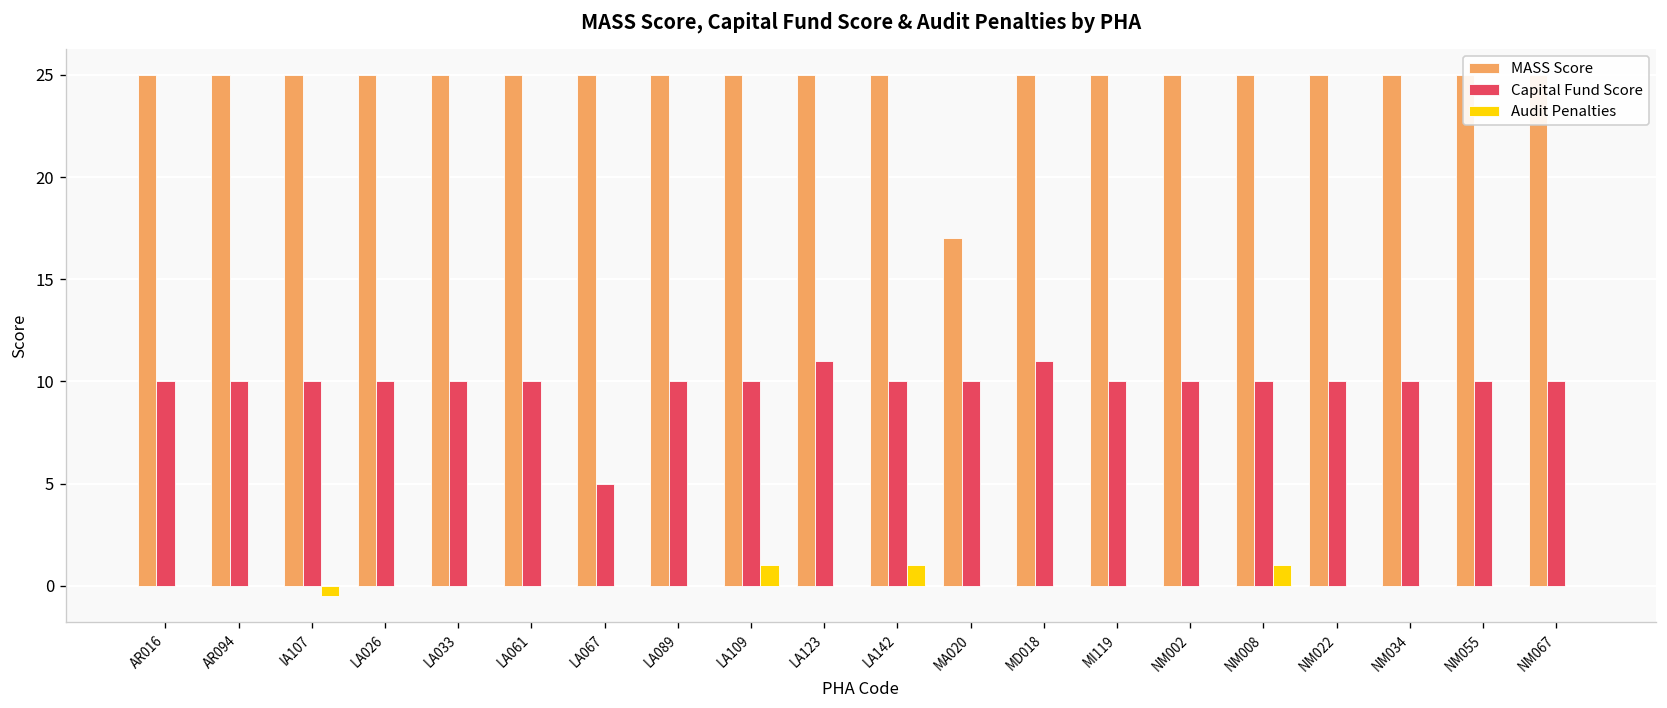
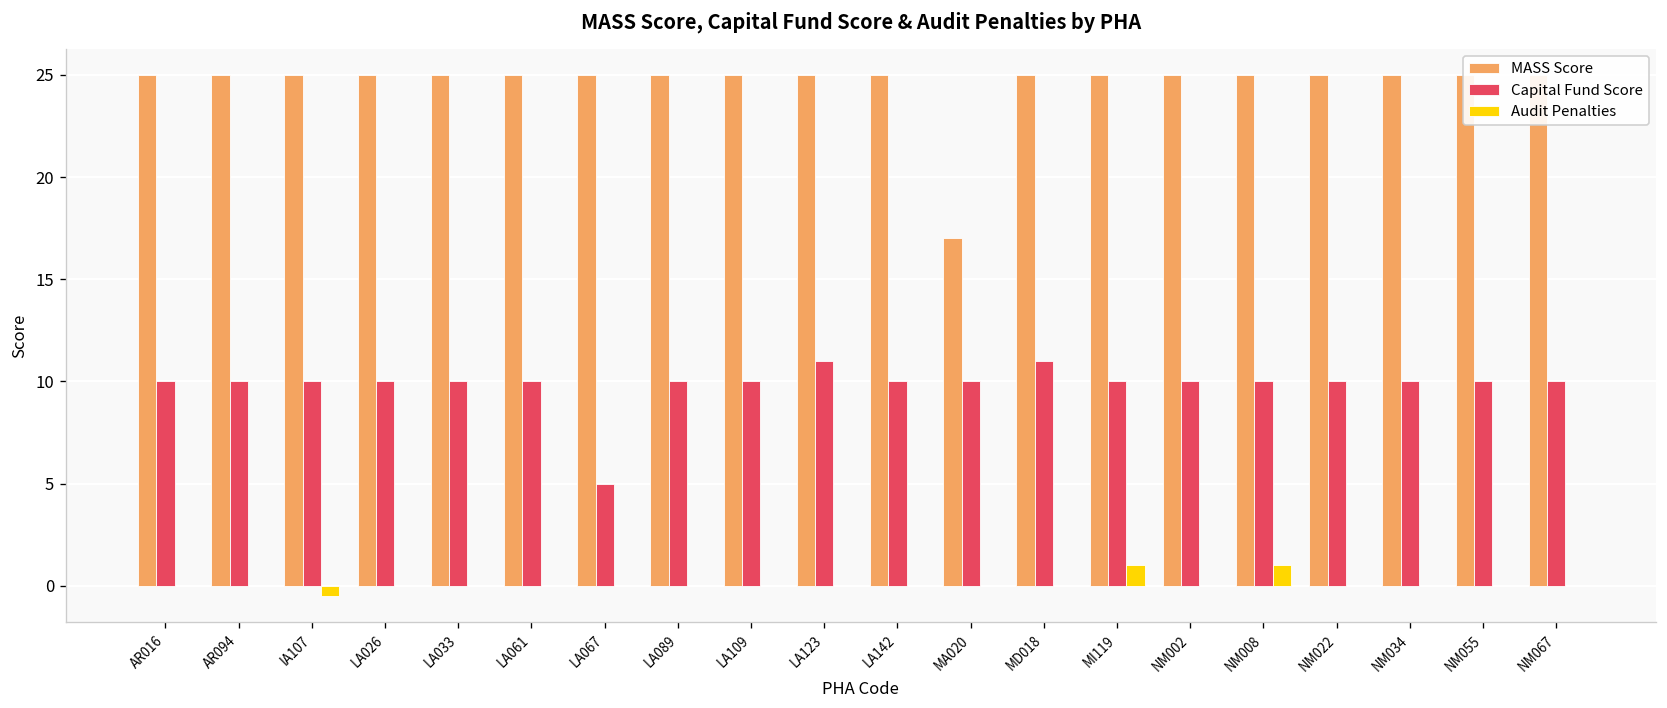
Audit Penalties, LA109: 1 -> 0
Audit Penalties, LA142: 1 -> 0
Audit Penalties, MI119: 0 -> 1
